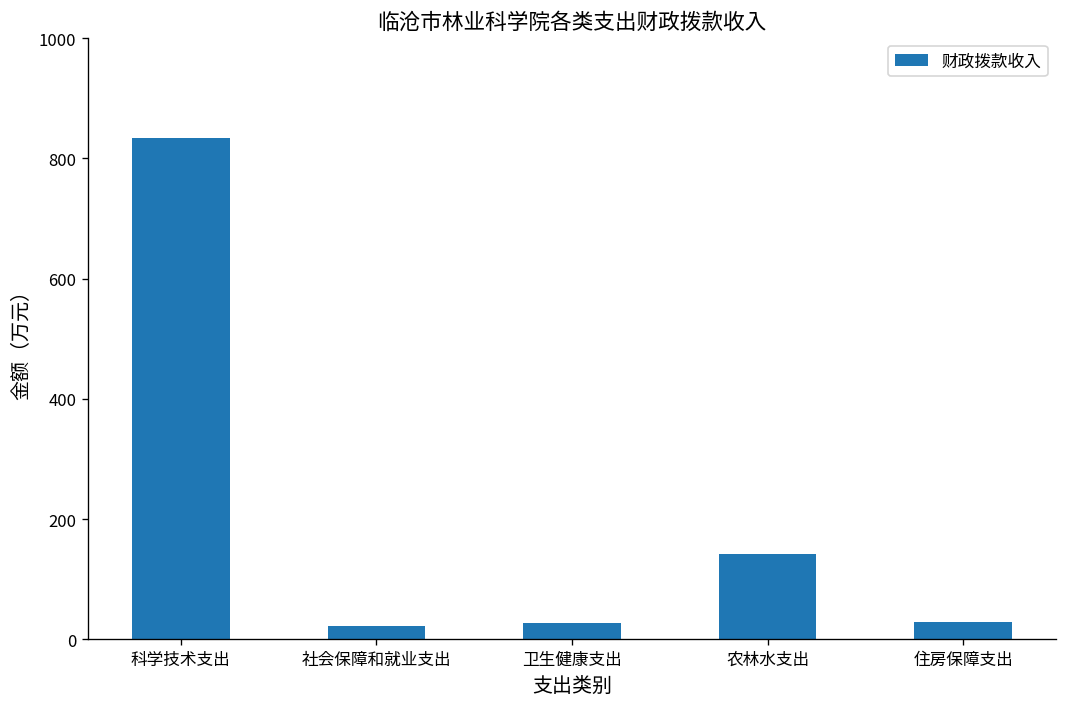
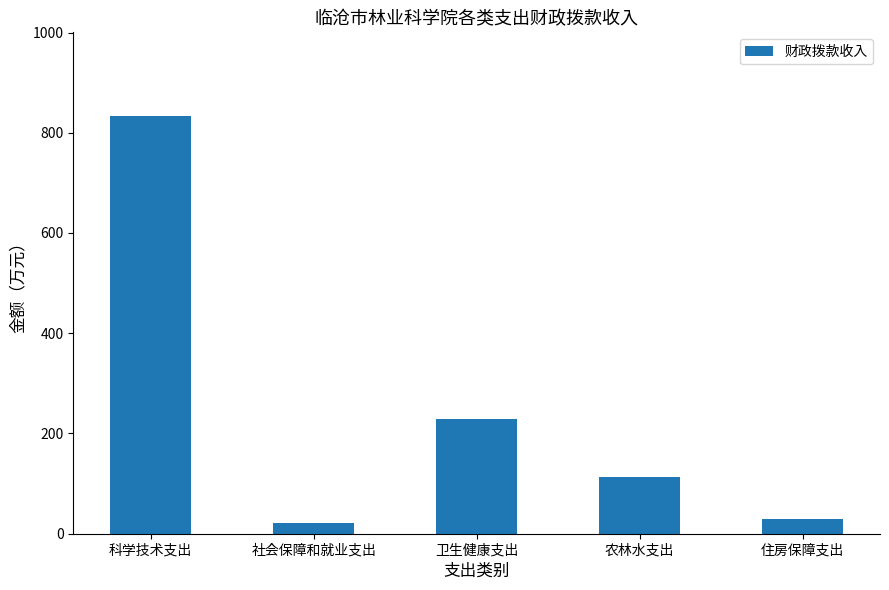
卫生健康支出: 30 -> 230
农林水支出: 140 -> 110
